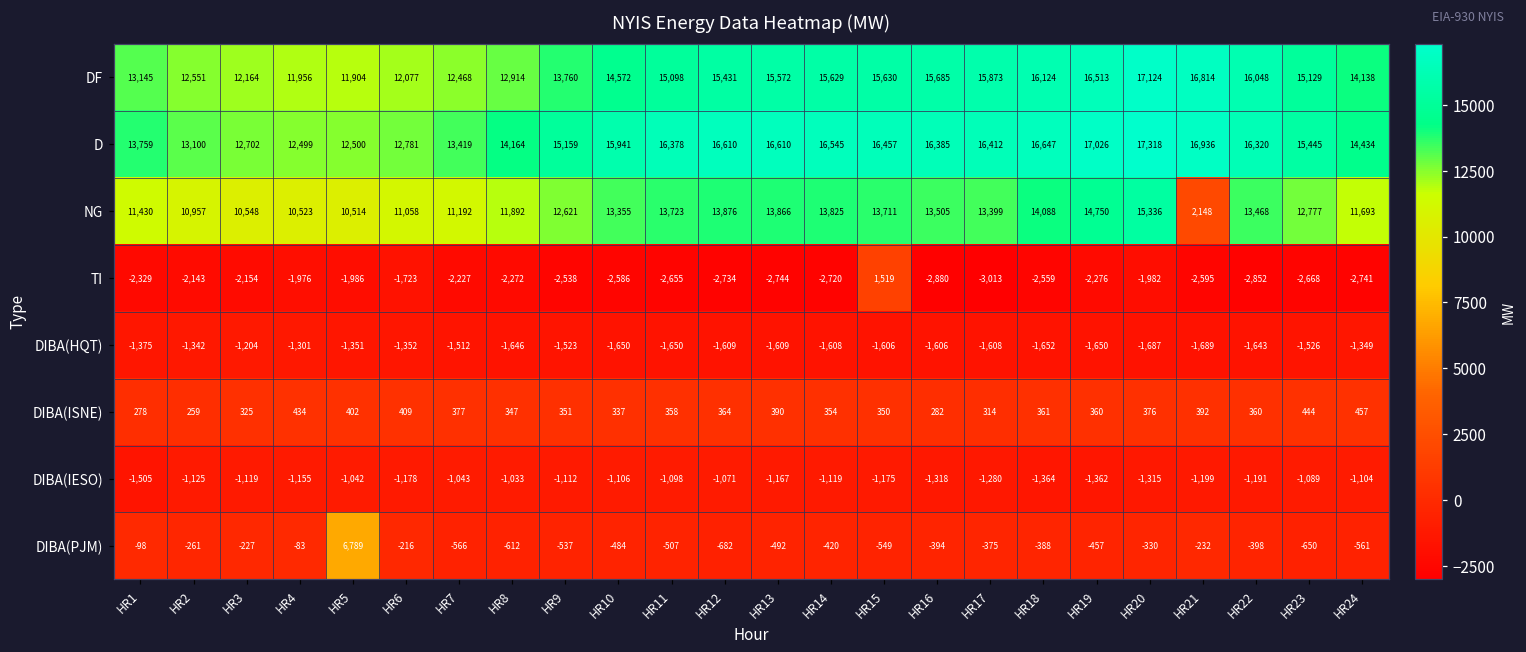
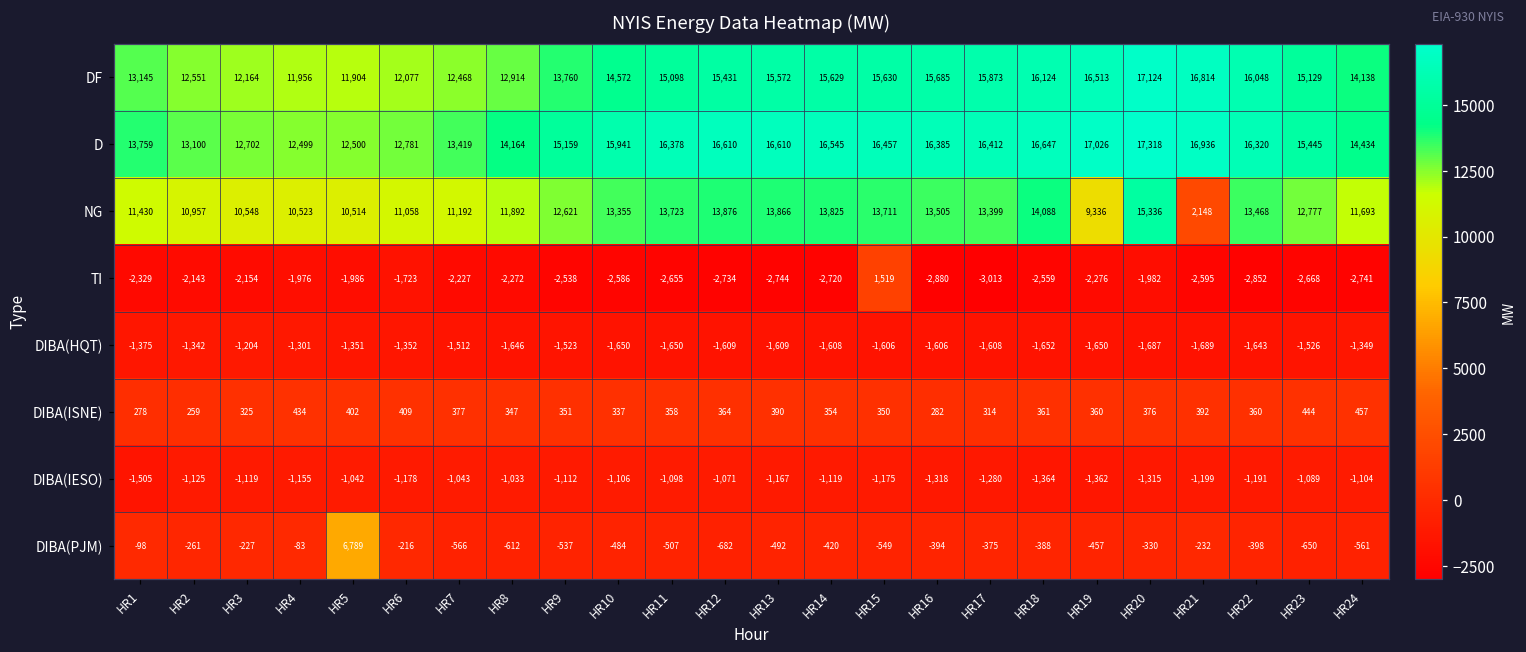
NG, HR19: 14,750 -> 9,336
